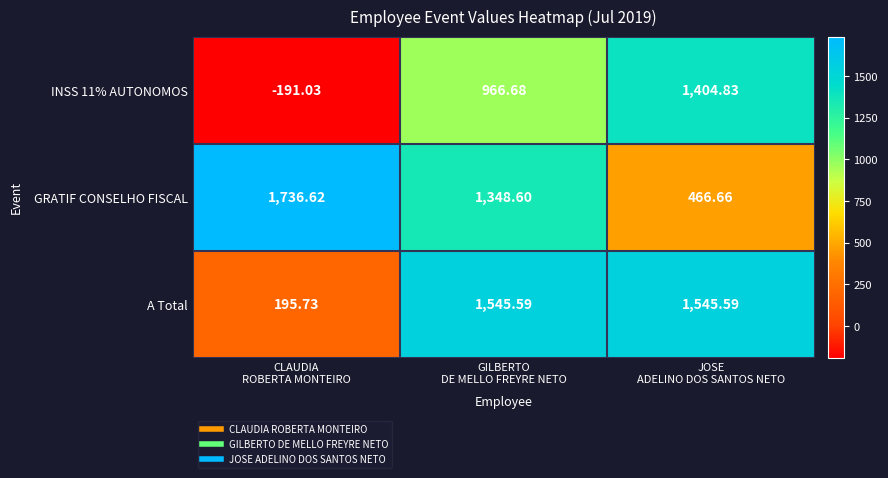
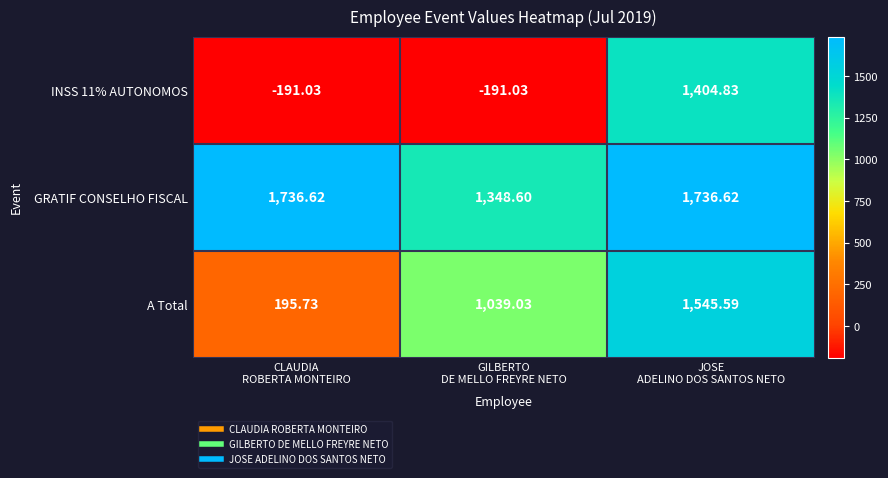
INSS 11% AUTONOMOS, GILBERTO DE MELLO FREYRE NETO: 966.68 -> -191.03
GRATIF CONSELHO FISCAL, JOSE ADELINO DOS SANTOS NETO: 466.66 -> 1,736.62
A Total, GILBERTO DE MELLO FREYRE NETO: 1,545.59 -> 1,039.03
